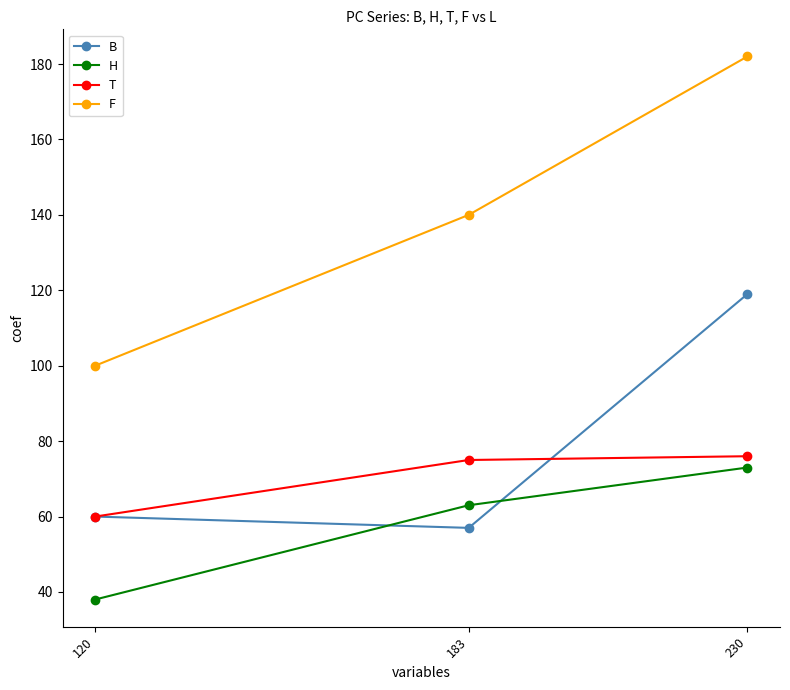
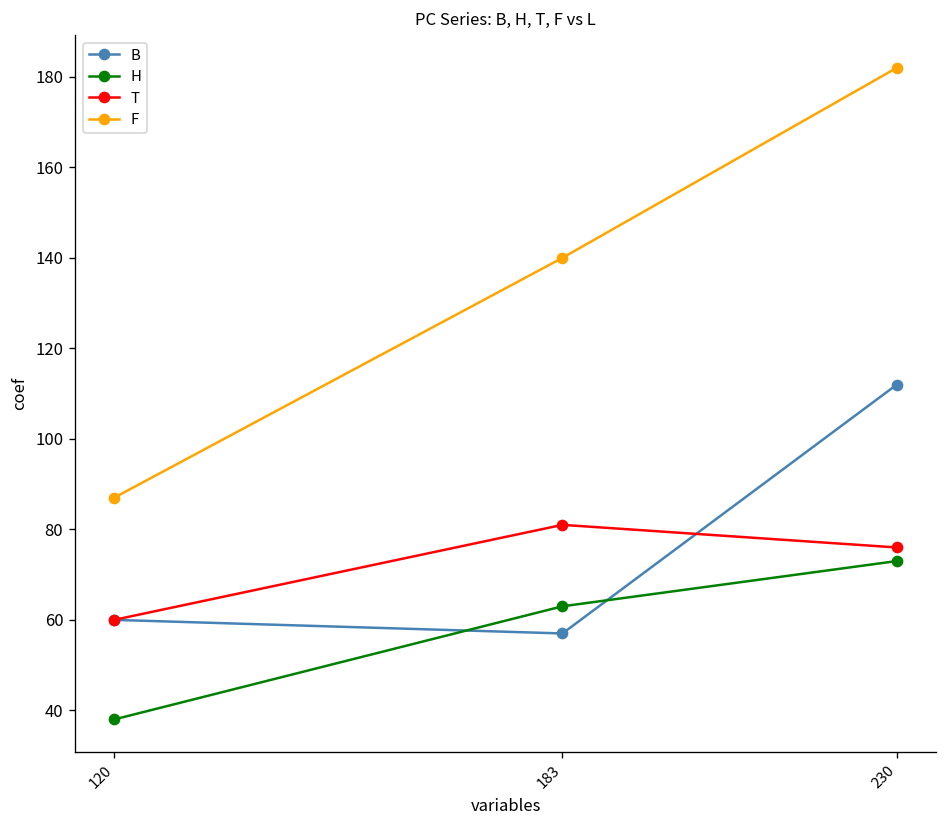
F, 120: 100 -> 87
T, 183: 75 -> 81
B, 230: 119 -> 112
